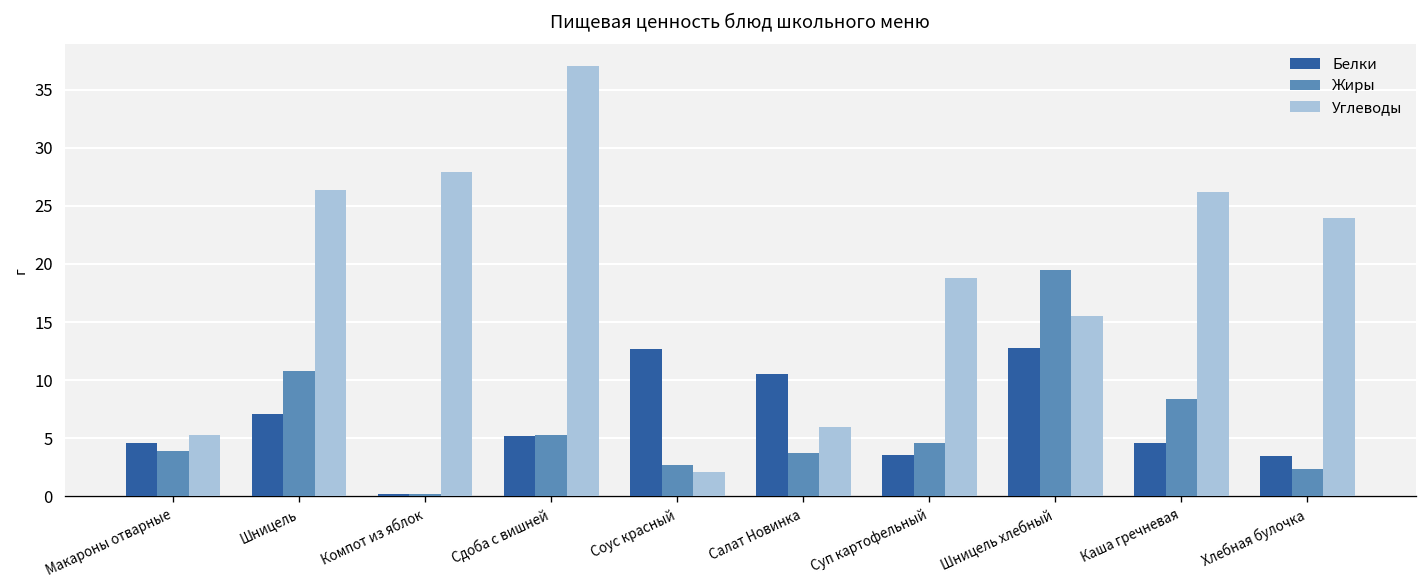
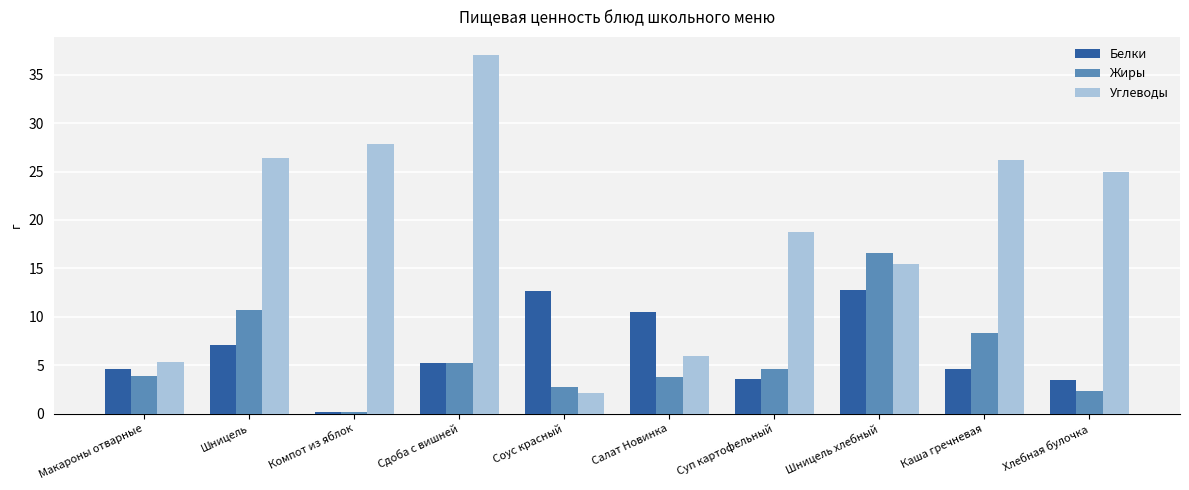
Жиры, Шницель хлебный: 19 -> 17
Углеводы, Хлебная булочка: 24 -> 25
